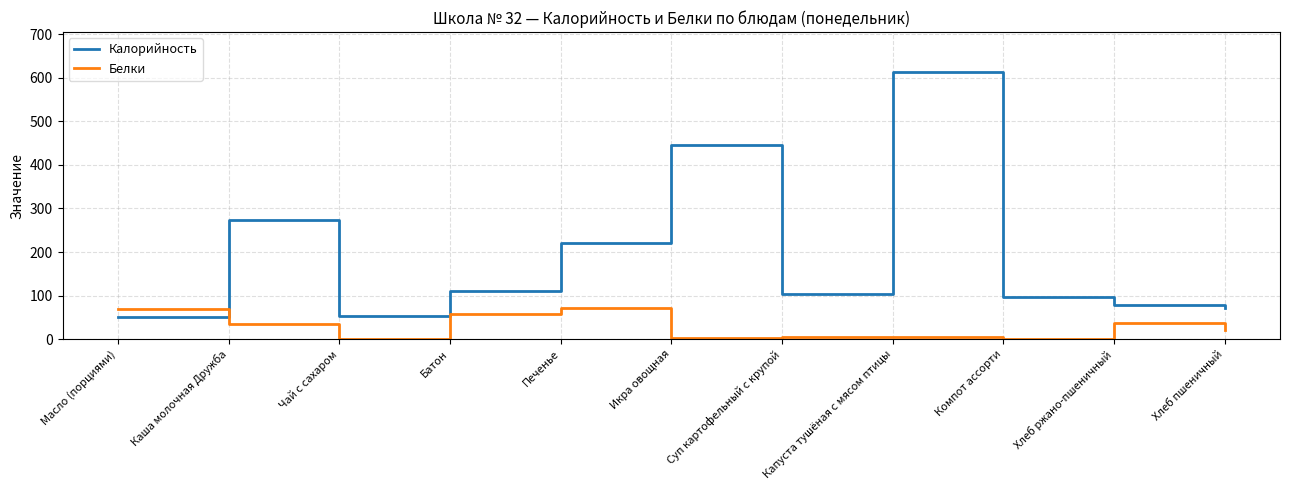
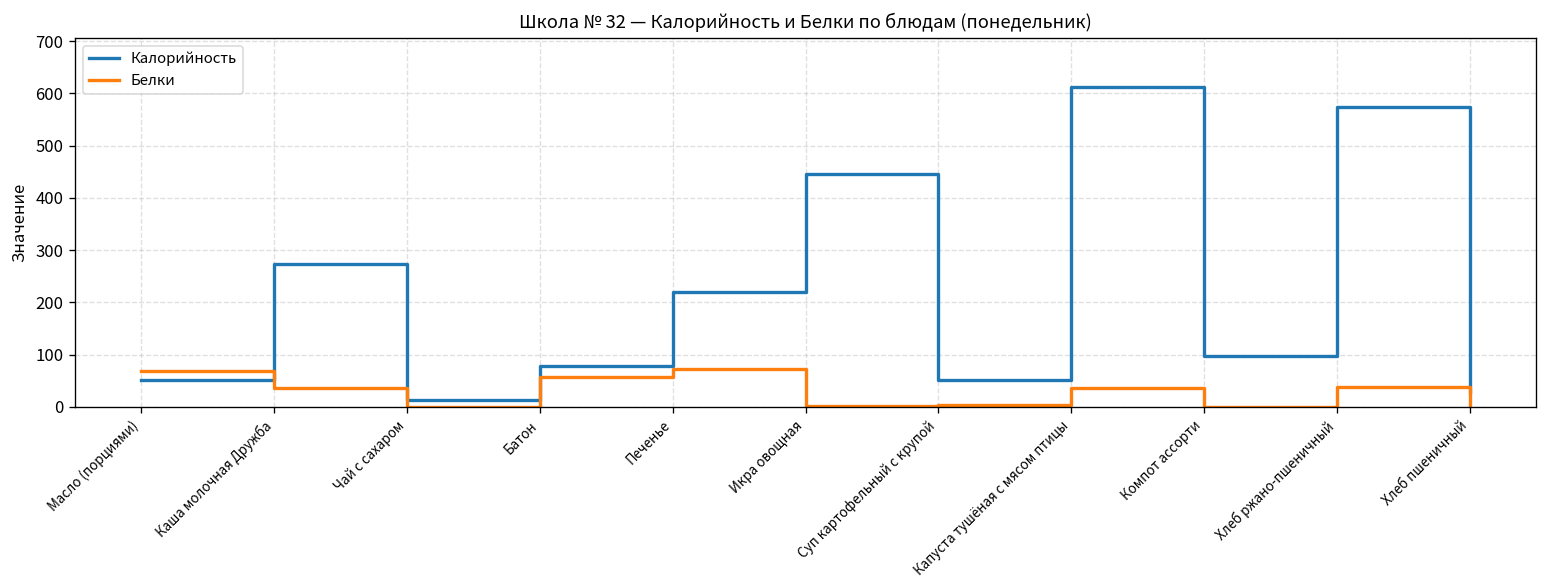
Калорийность, Чай с сахаром: 50 -> 10
Калорийность, Батон: 110 -> 80
Калорийность, Суп картофельный с крупой: 100 -> 50
Белки, Капуста тушёная с мясом птицы: 0 -> 40
Калорийность, Хлеб ржано-пшеничный: 80 -> 570
Калорийность, Хлеб пшеничный: 70 -> 30
Белки, Хлеб пшеничный: 20 -> 0
